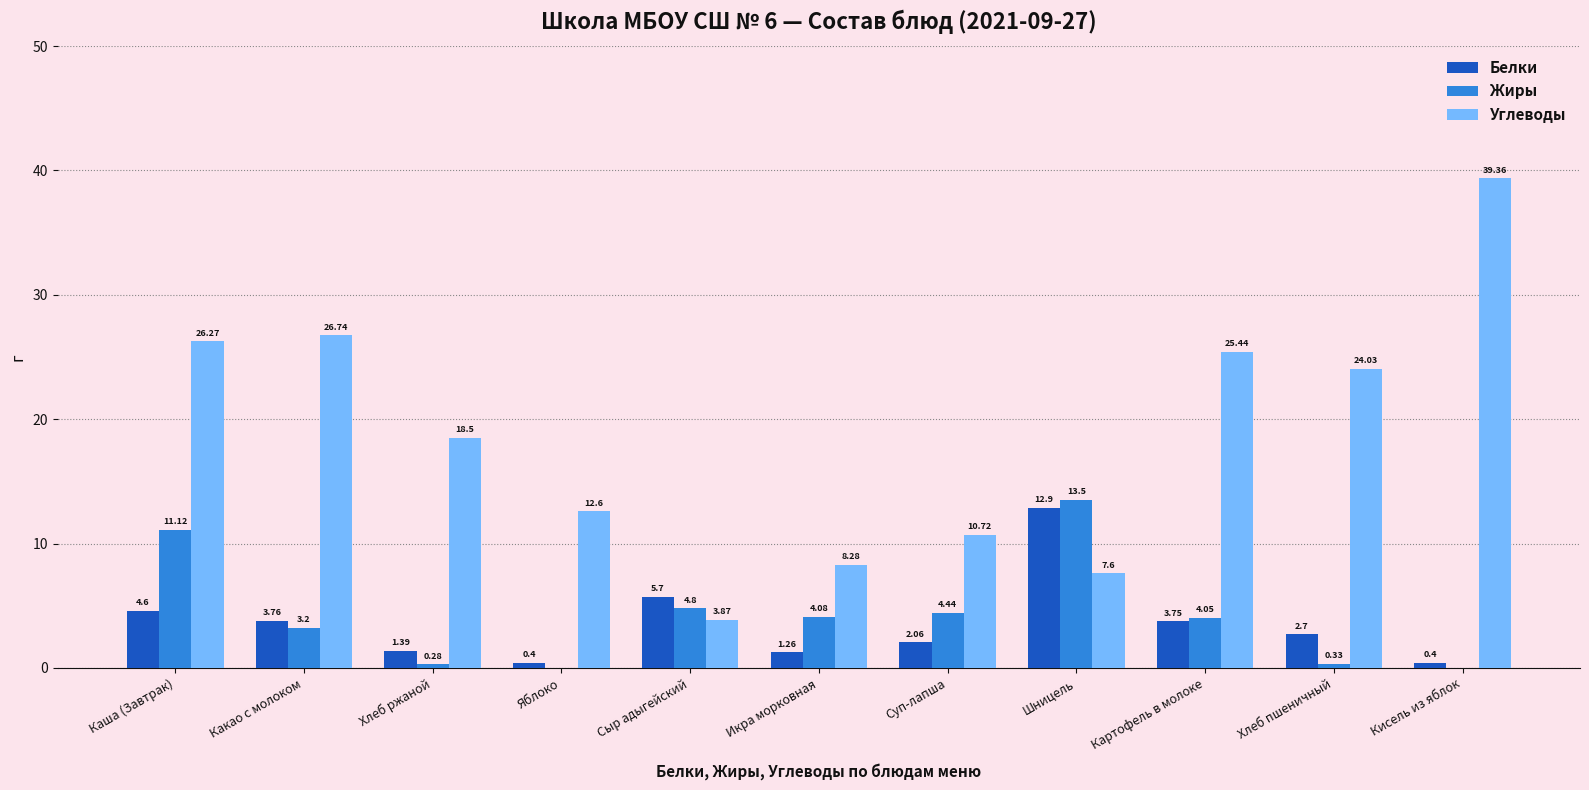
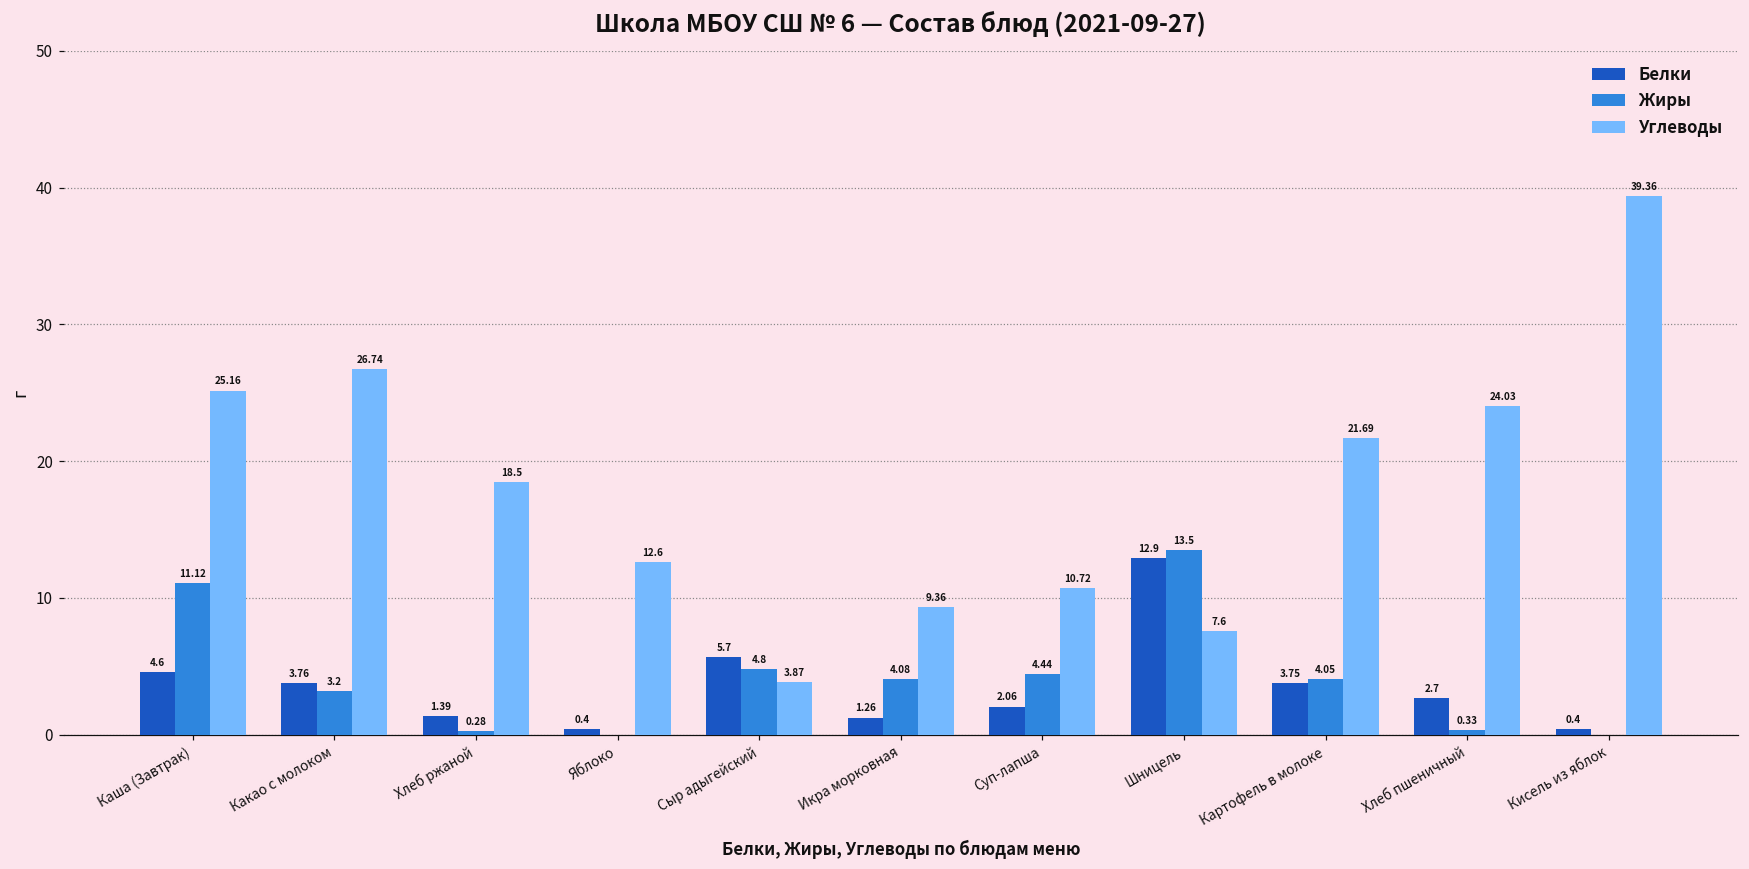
Углеводы, Каша (Завтрак): 26.27 -> 25.16
Углеводы, Икра морковная: 8.28 -> 9.36
Углеводы, Картофель в молоке: 25.44 -> 21.69
